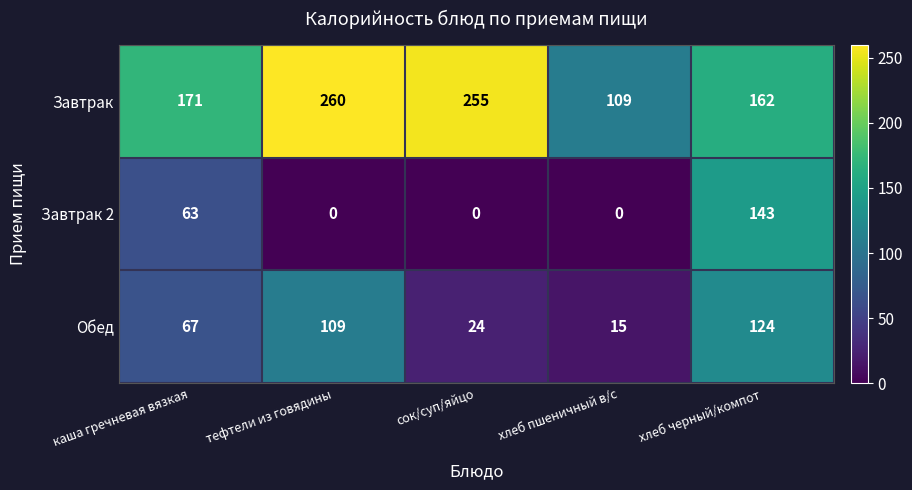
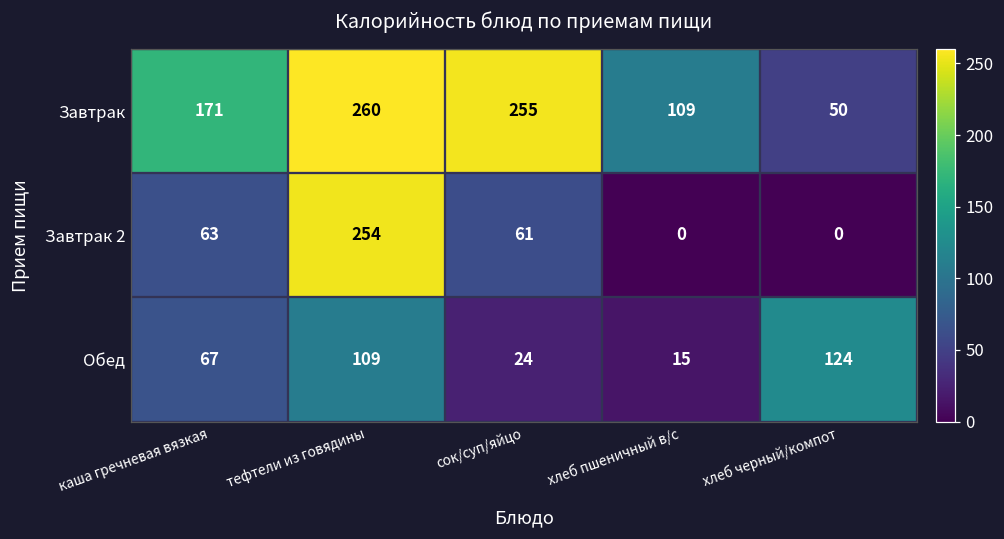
Завтрак, хлеб черный/компот: 162 -> 50
Завтрак 2, тефтели из говядины: 0 -> 254
Завтрак 2, сок/суп/яйцо: 0 -> 61
Завтрак 2, хлеб черный/компот: 143 -> 0
